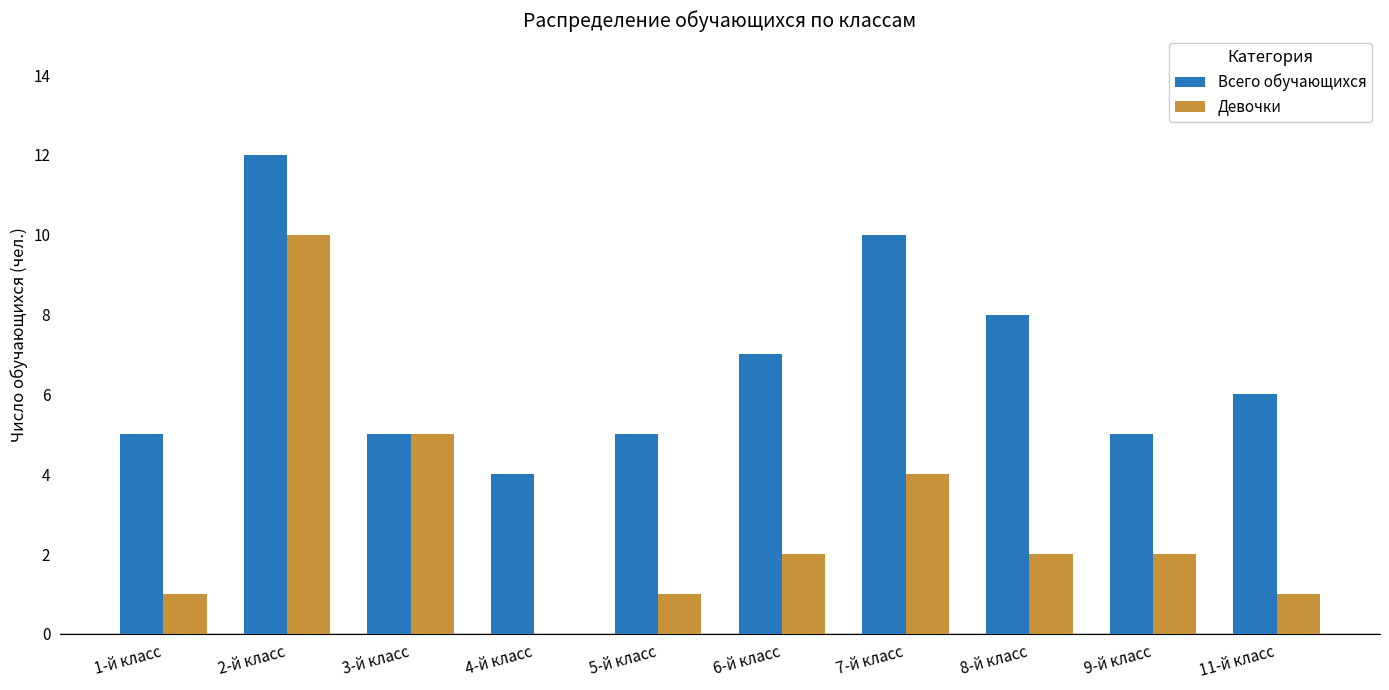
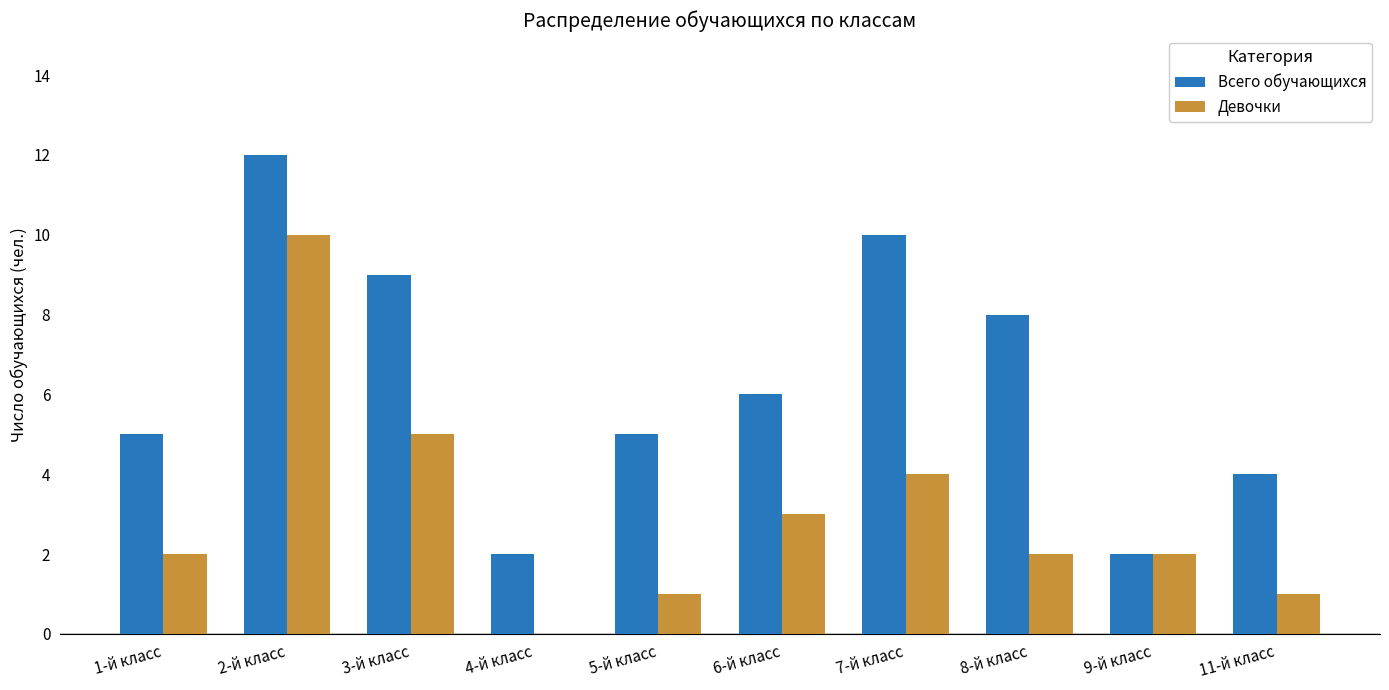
Девочки, 1-й класс: 1 -> 2
Всего обучающихся, 3-й класс: 5 -> 9
Всего обучающихся, 4-й класс: 4 -> 2
Всего обучающихся, 6-й класс: 7 -> 6
Девочки, 6-й класс: 2 -> 3
Всего обучающихся, 9-й класс: 5 -> 2
Всего обучающихся, 11-й класс: 6 -> 4
